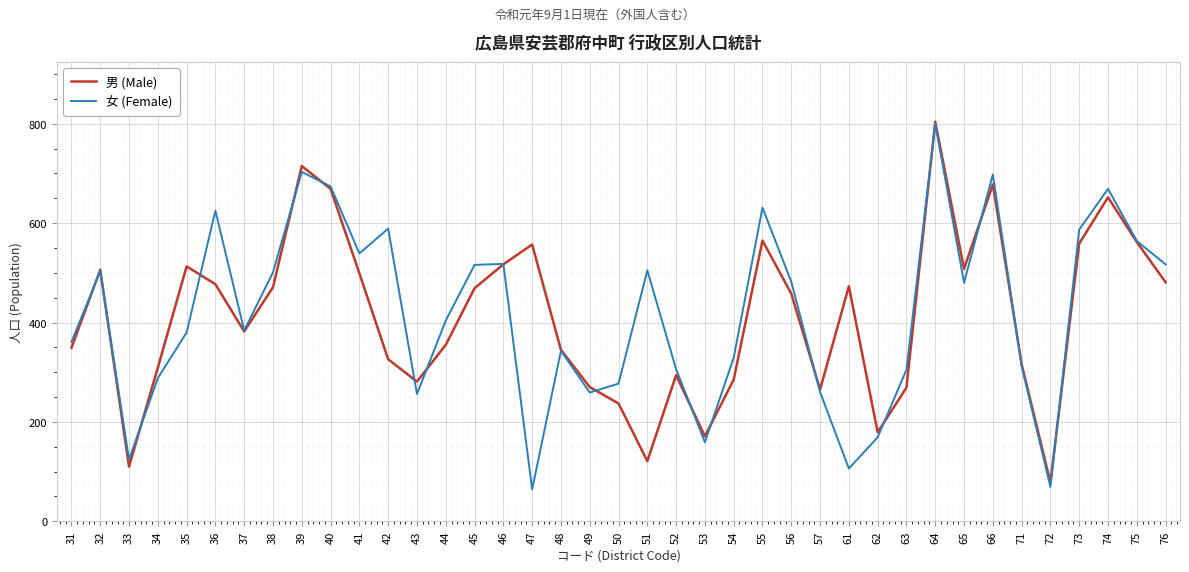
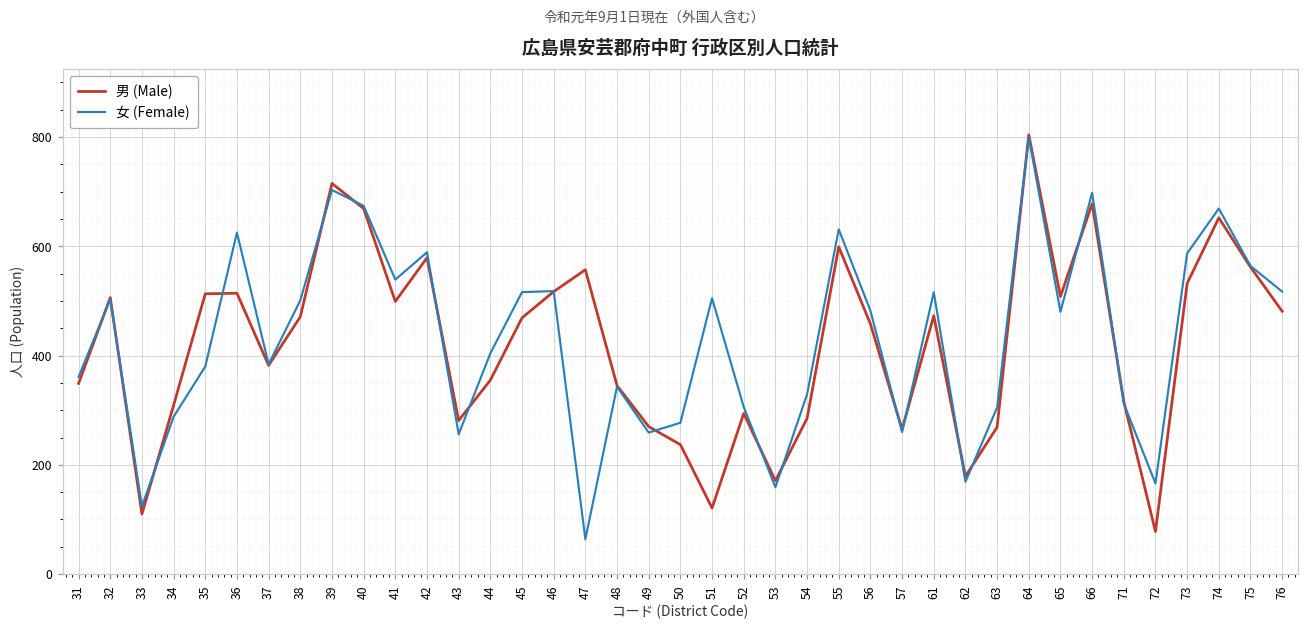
男 (Male), 36: 480 -> 510
男 (Male), 42: 330 -> 580
男 (Male), 55: 570 -> 600
女 (Female), 61: 110 -> 520
女 (Female), 72: 70 -> 170
男 (Male), 73: 560 -> 530
